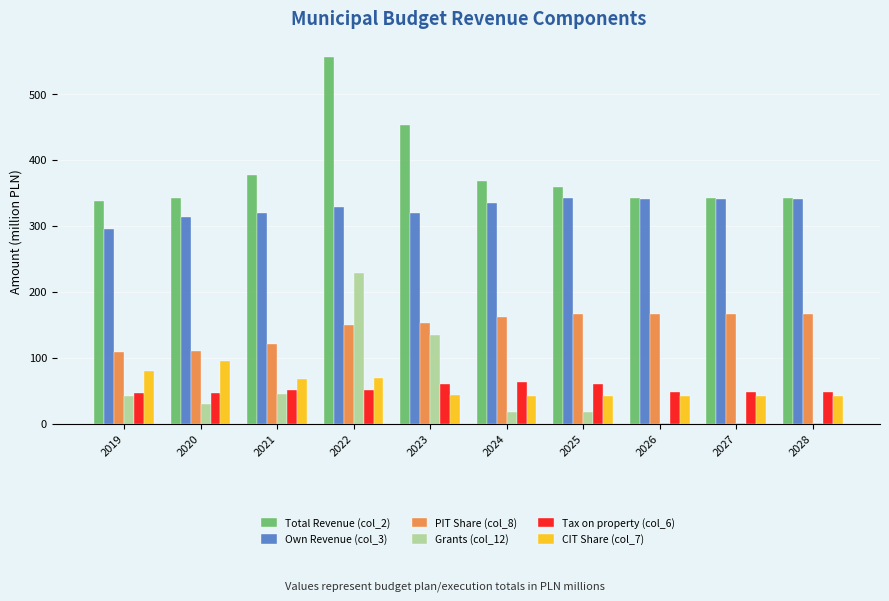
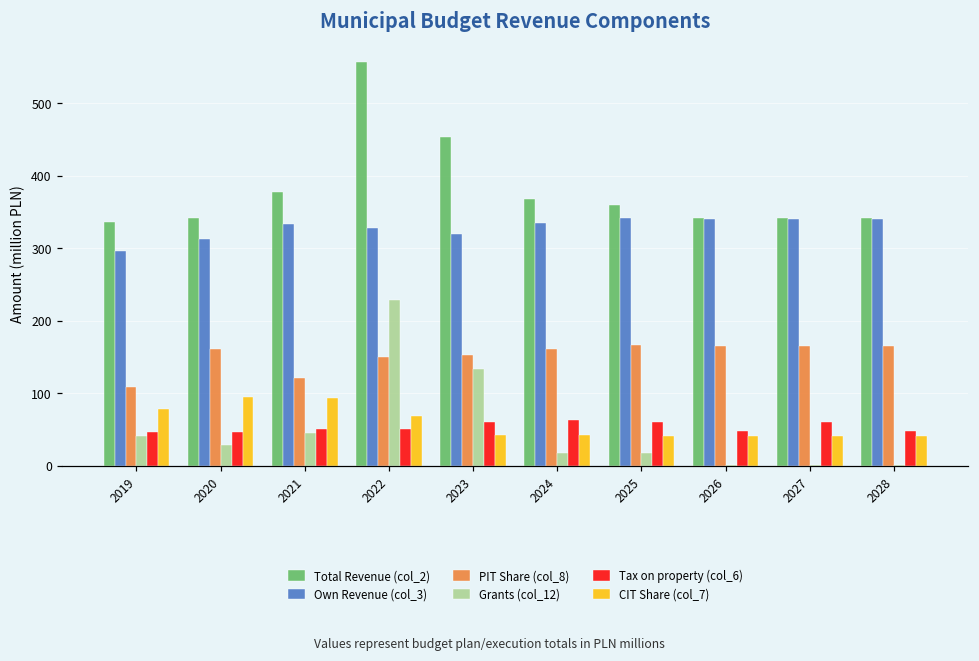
PIT Share (col_8), 2020: 110 -> 160
Own Revenue (col_3), 2021: 320 -> 330
CIT Share (col_7), 2021: 70 -> 90
Tax on property (col_6), 2027: 50 -> 60
